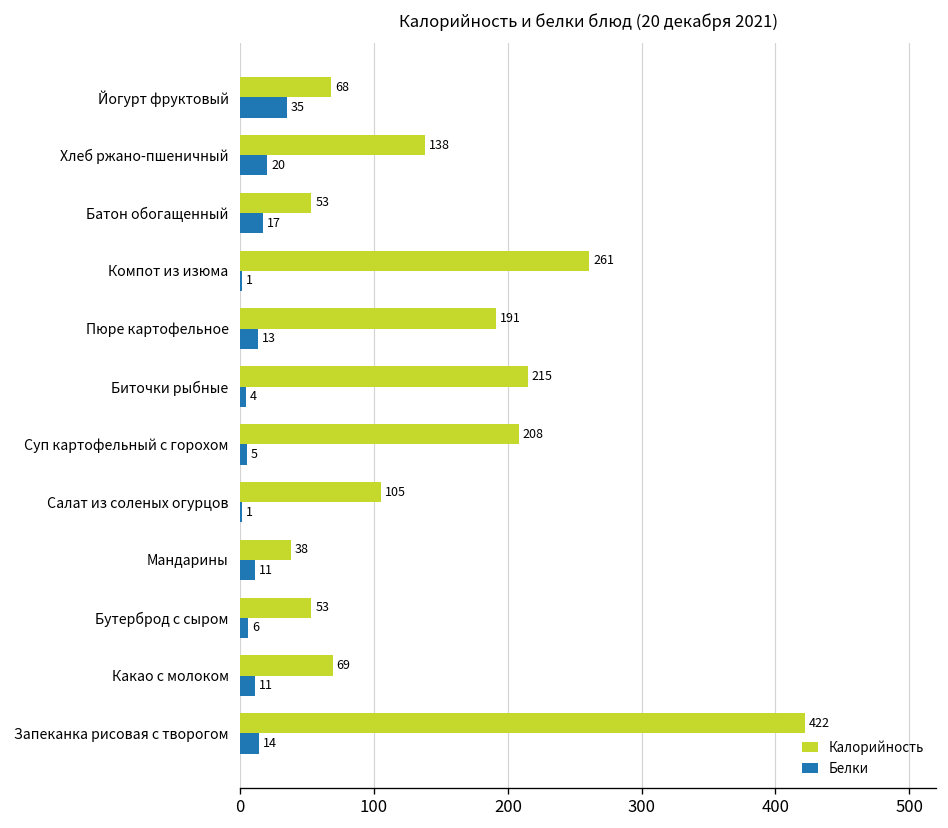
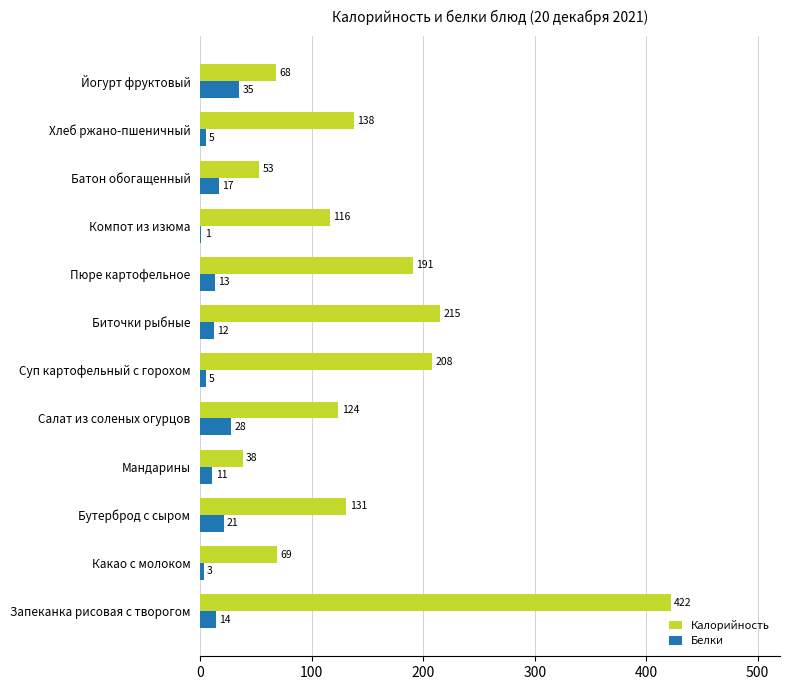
Белки, Хлеб ржано-пшеничный: 20 -> 5
Калорийность, Компот из изюма: 261 -> 116
Белки, Биточки рыбные: 4 -> 12
Калорийность, Салат из соленых огурцов: 105 -> 124
Белки, Салат из соленых огурцов: 1 -> 28
Калорийность, Бутерброд с сыром: 53 -> 131
Белки, Бутерброд с сыром: 6 -> 21
Белки, Какао с молоком: 11 -> 3
